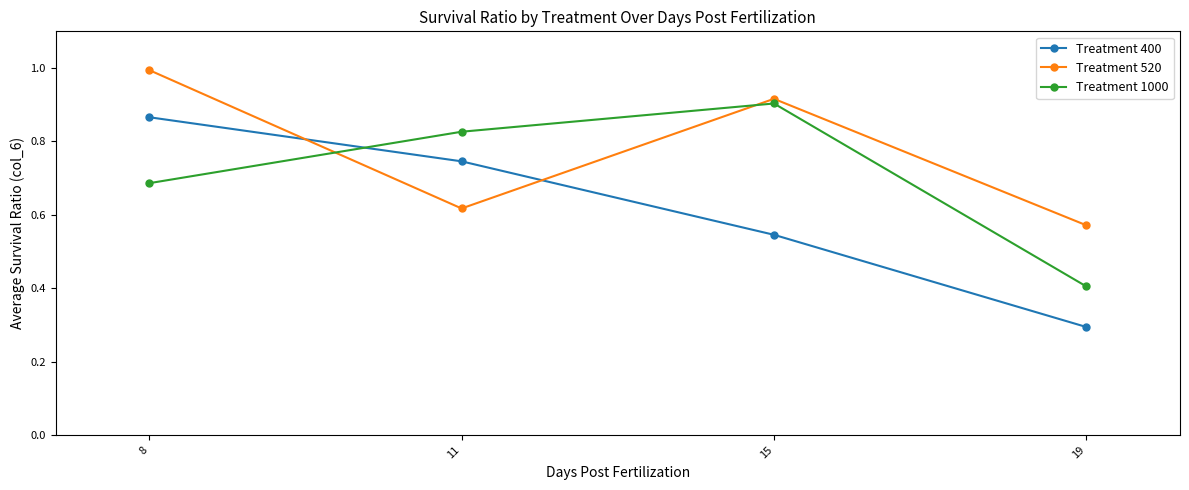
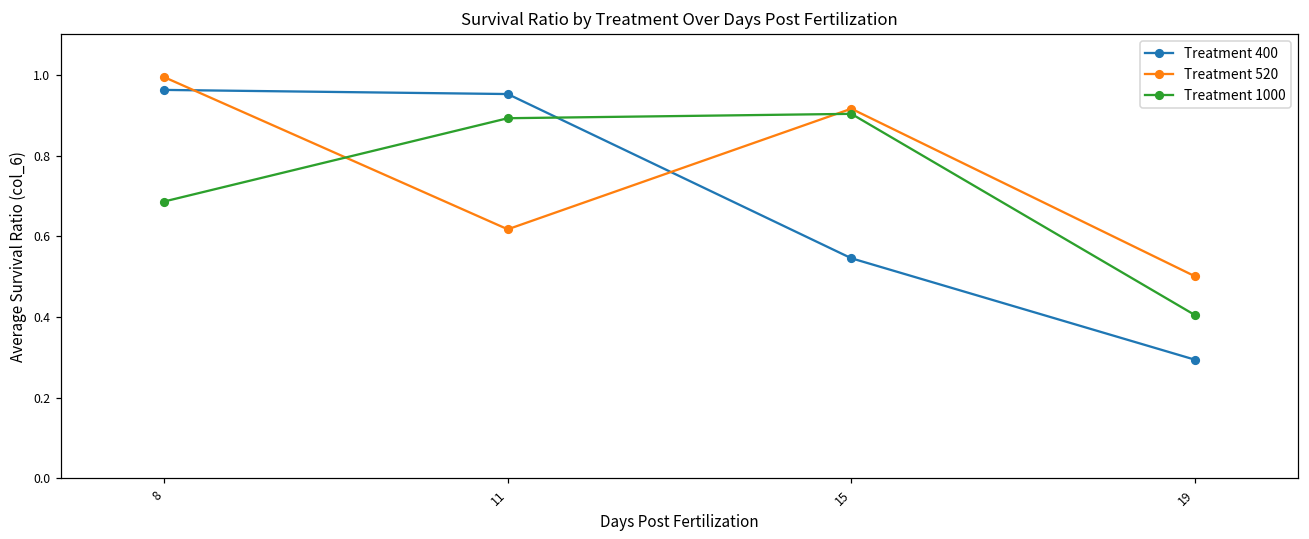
Treatment 400, 8: 0.87 -> 0.96
Treatment 400, 11: 0.75 -> 0.95
Treatment 1000, 11: 0.83 -> 0.89
Treatment 520, 19: 0.57 -> 0.50
